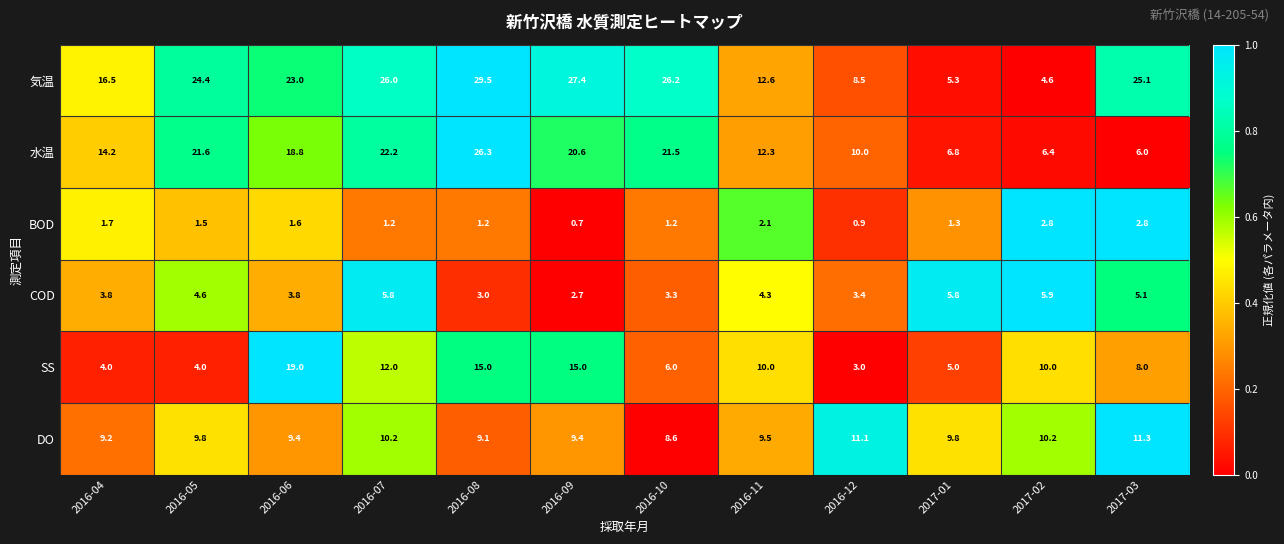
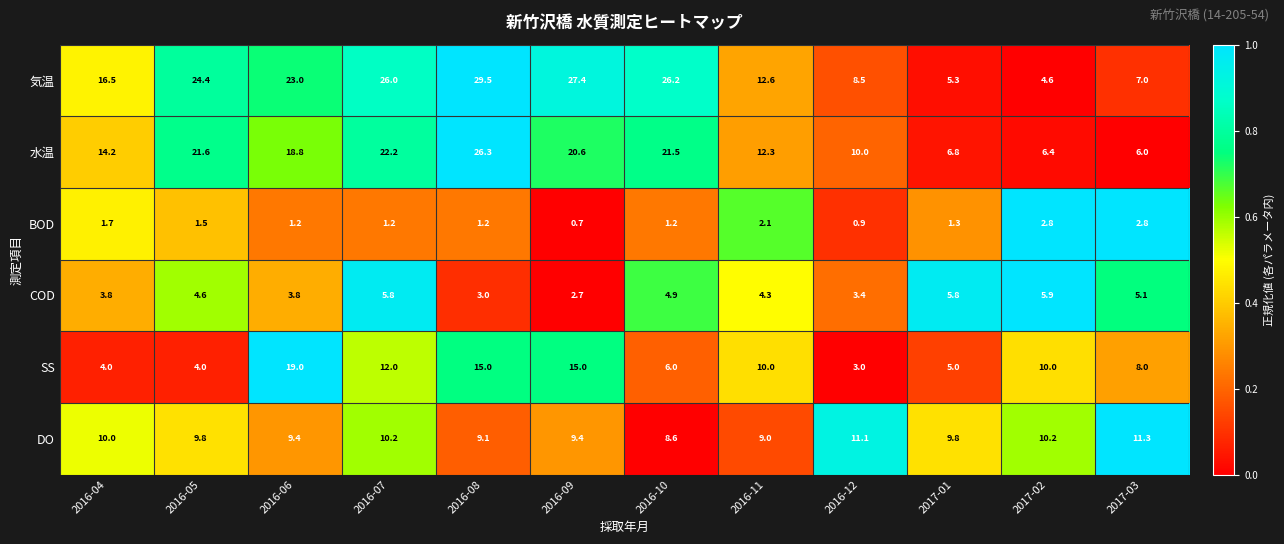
気温, 2017-03: 25.1 -> 7.0
BOD, 2016-06: 1.6 -> 1.2
COD, 2016-10: 3.3 -> 4.9
DO, 2016-04: 9.2 -> 10.0
DO, 2016-11: 9.5 -> 9.0
